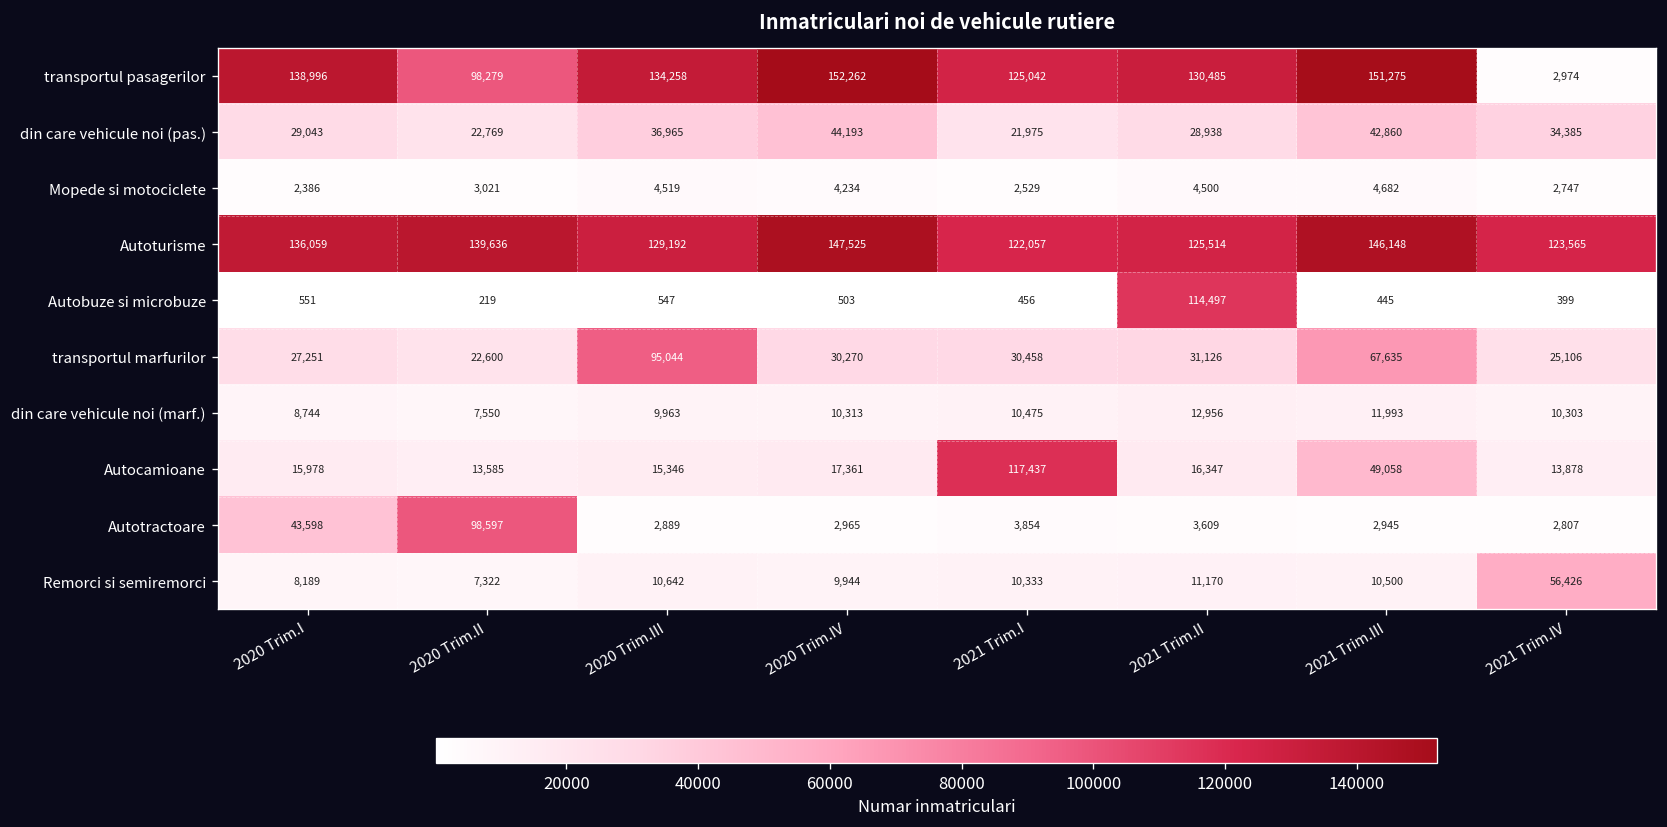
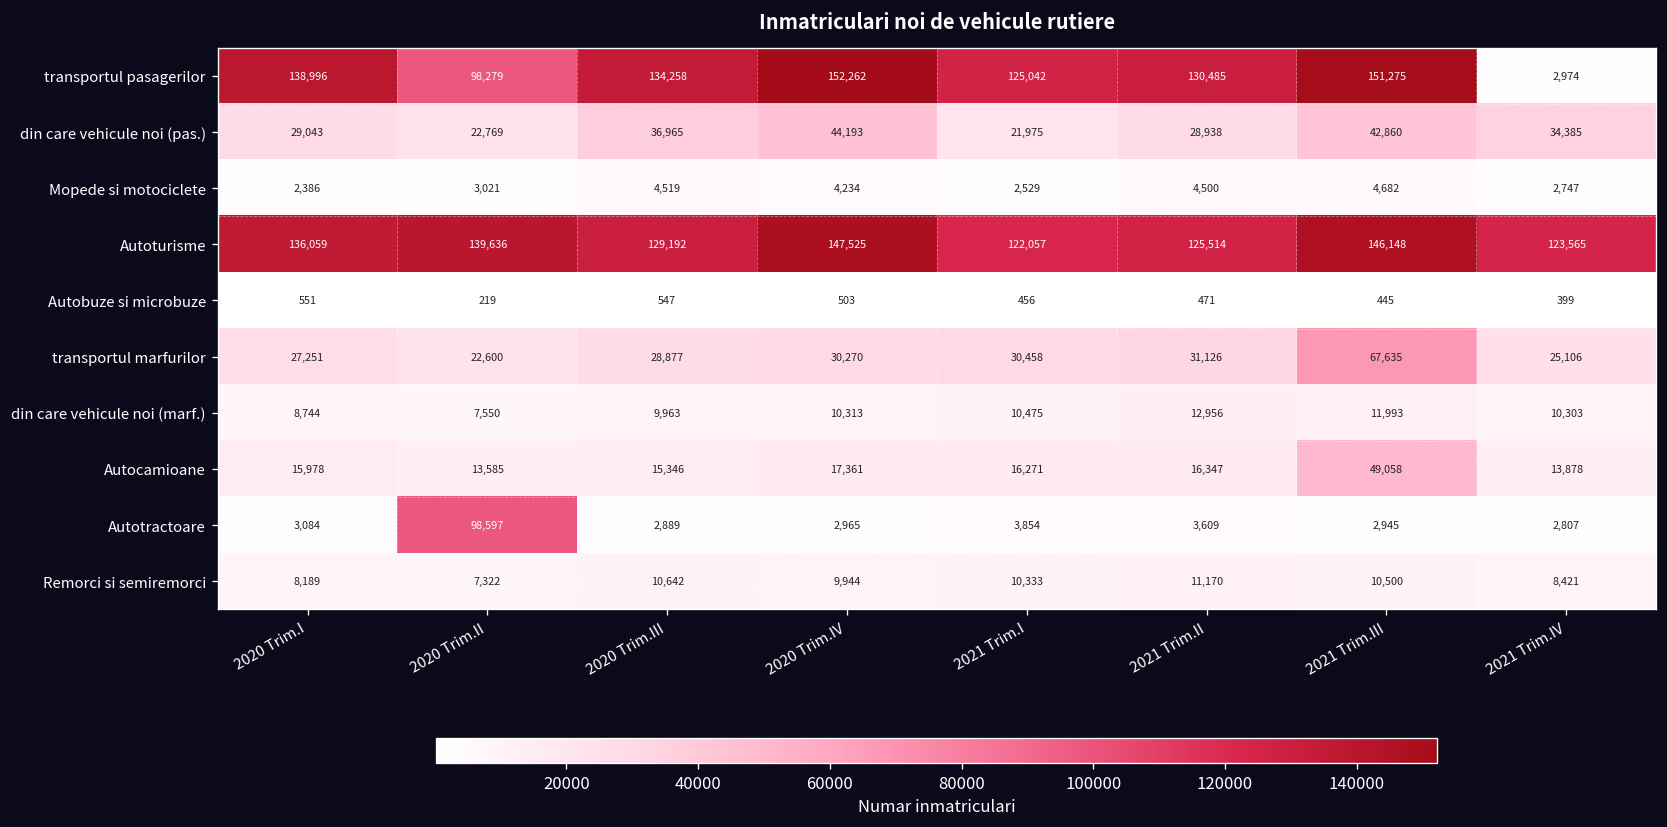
Autobuze si microbuze, 2021 Trim.II: 114,497 -> 471
transportul marfurilor, 2020 Trim.III: 95,044 -> 28,877
Autocamioane, 2021 Trim.I: 117,437 -> 16,271
Autotractoare, 2020 Trim.I: 43,598 -> 3,084
Remorci si semiremorci, 2021 Trim.IV: 56,426 -> 8,421
